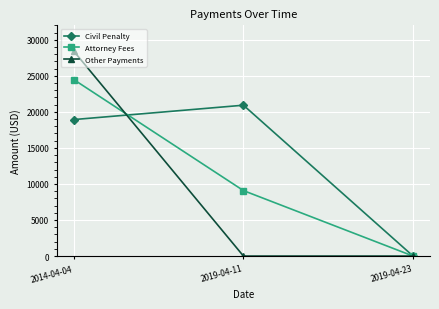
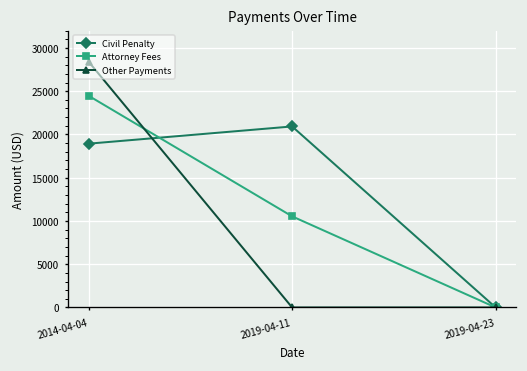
Attorney Fees, 2019-04-11: 9000 -> 11000
